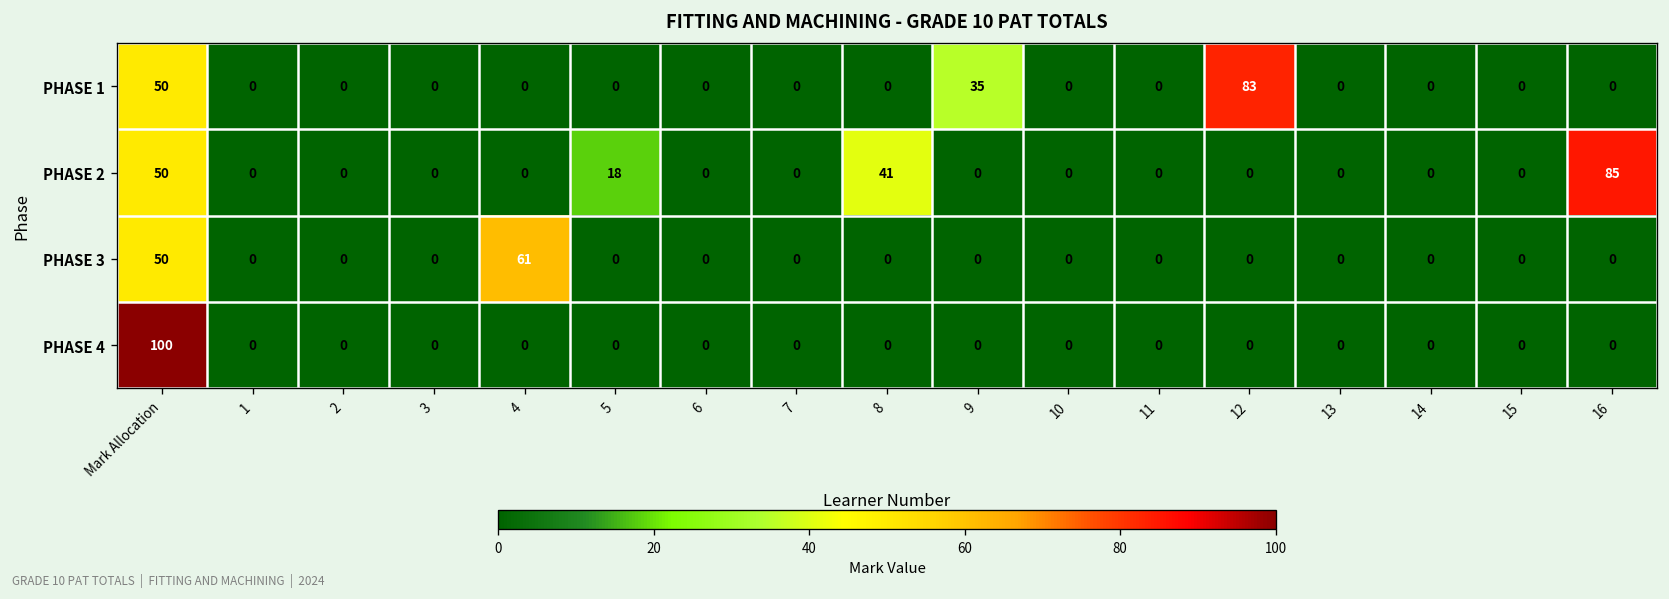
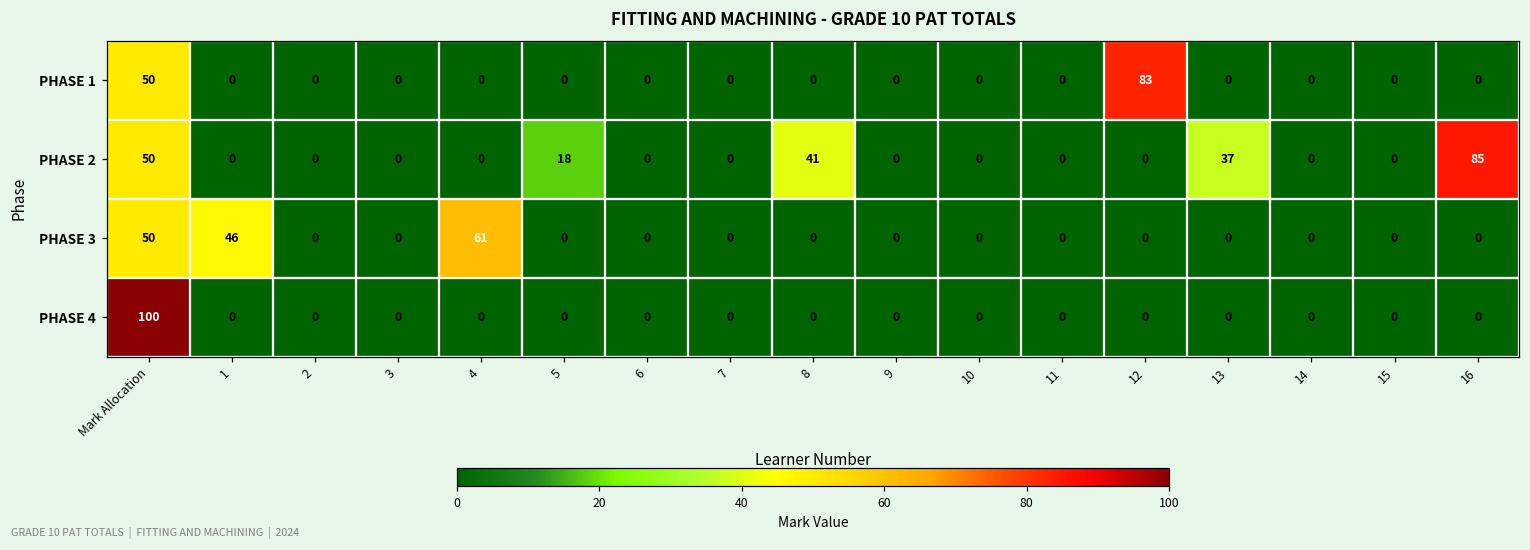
PHASE 1, 9: 35 -> 0
PHASE 2, 13: 0 -> 37
PHASE 3, 1: 0 -> 46
